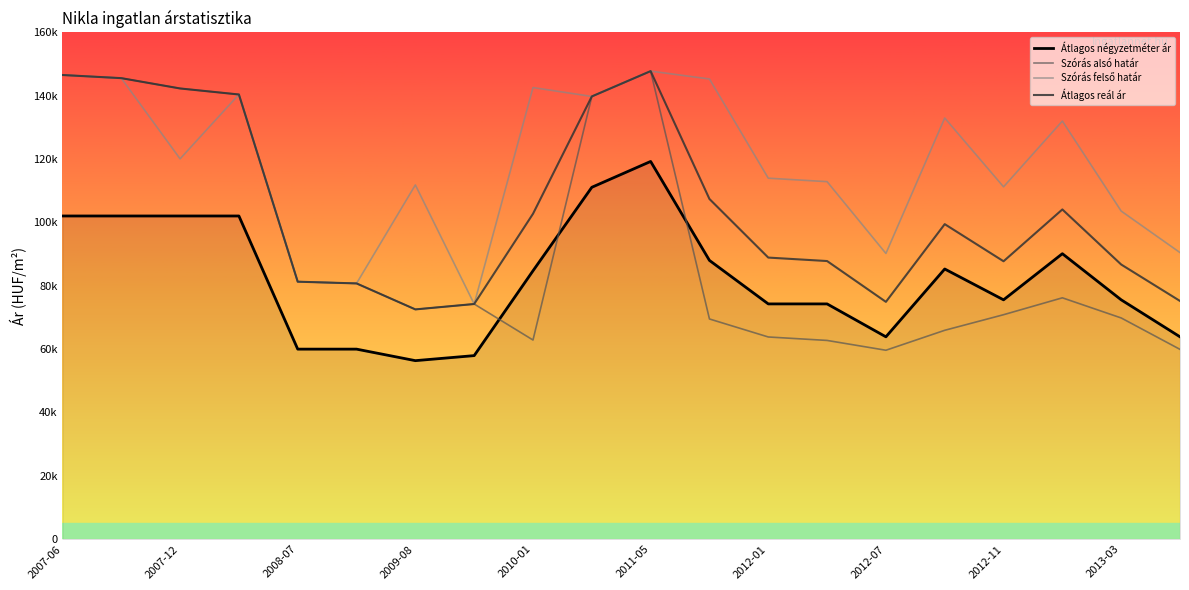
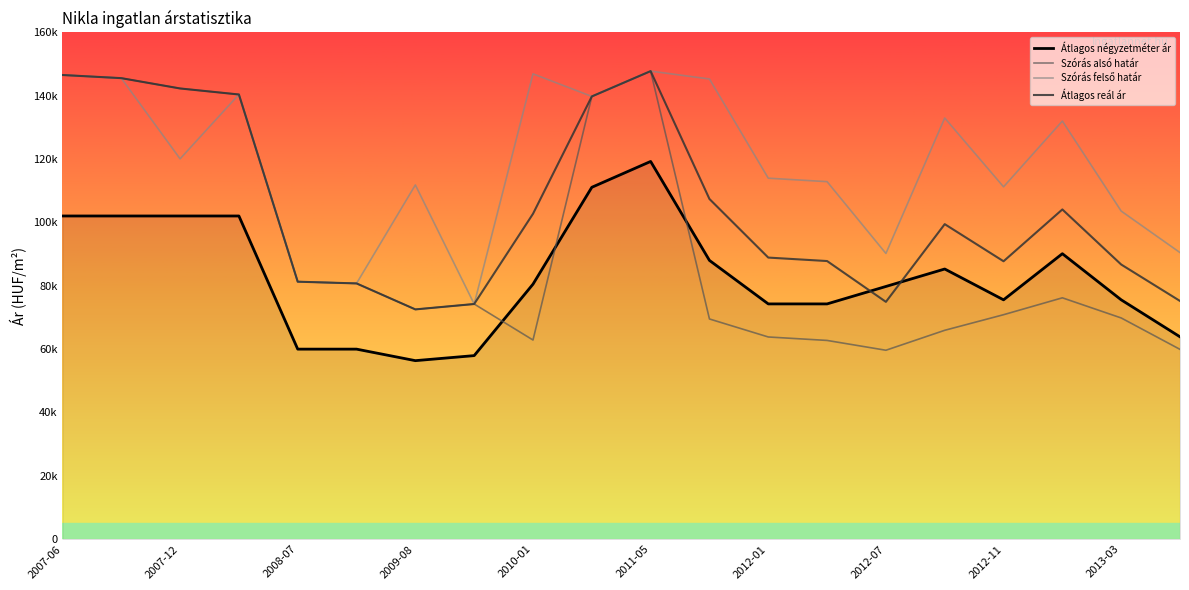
Átlagos négyzetméter ár, 2010-01: 85000 -> 81000
Szórás felső határ, 2010-01: 143000 -> 147000
Átlagos négyzetméter ár, 2012-07: 64000 -> 80000
